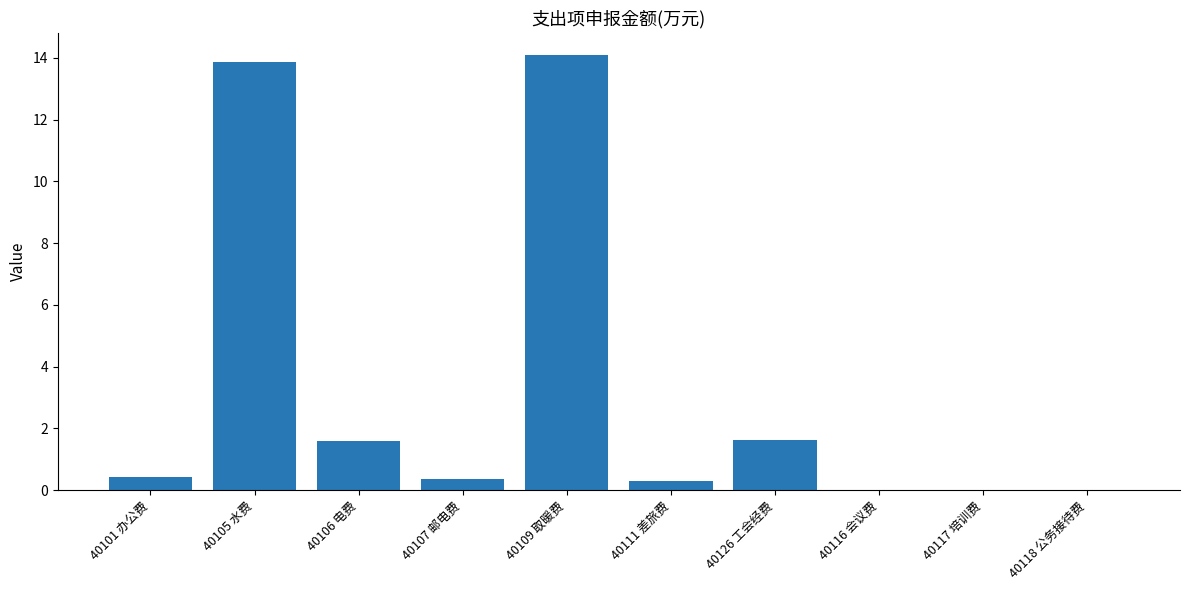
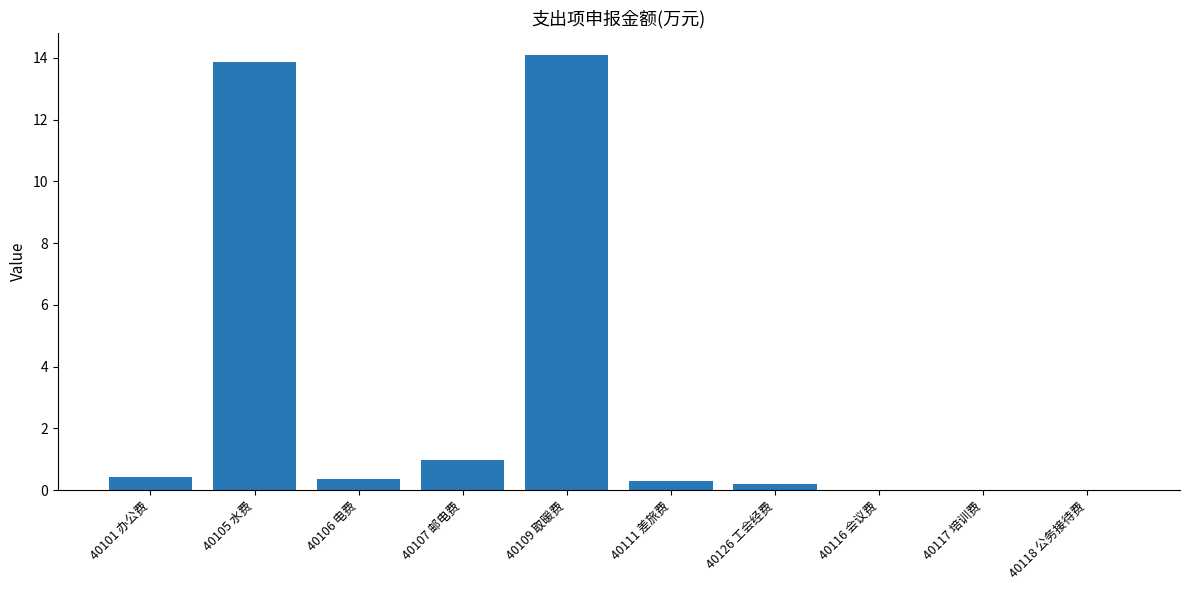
40106 电费: 1.6 -> 0.4
40107 邮电费: 0.4 -> 1.0
40126 工会经费: 1.6 -> 0.2
